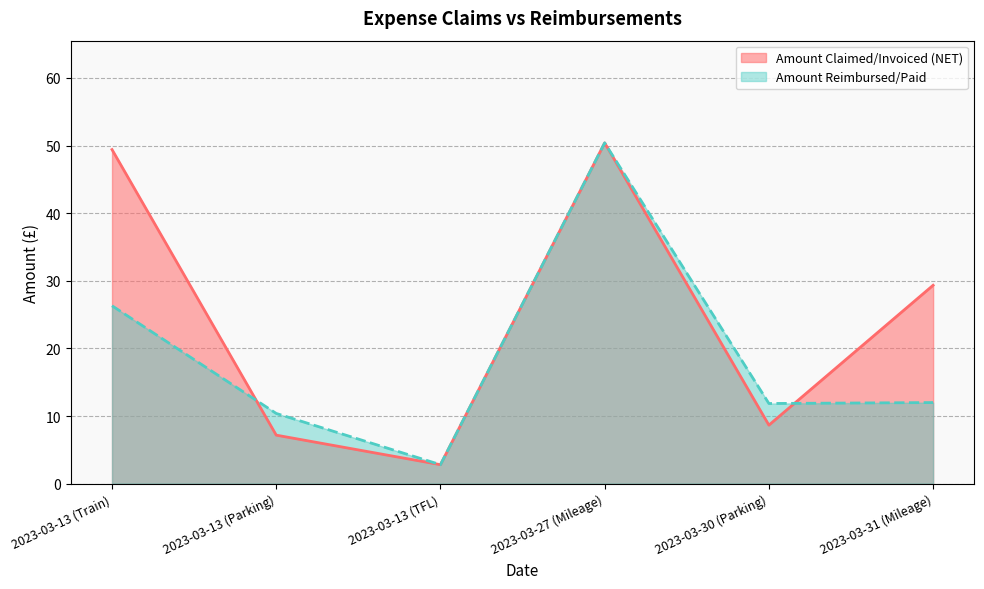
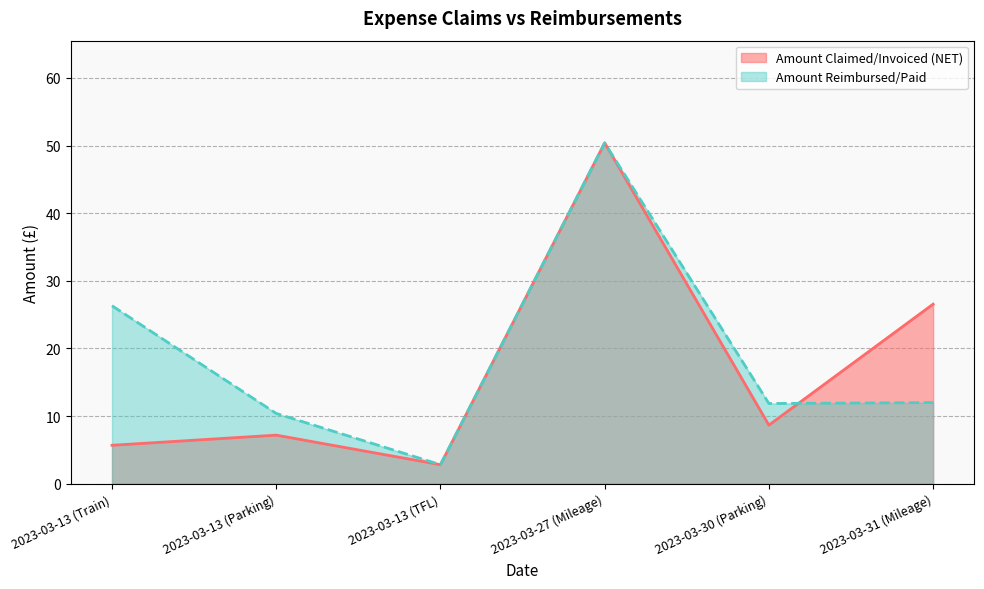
Amount Claimed/Invoiced (NET), 2023-03-13 (Train): 49 -> 6
Amount Claimed/Invoiced (NET), 2023-03-31 (Mileage): 29 -> 27
